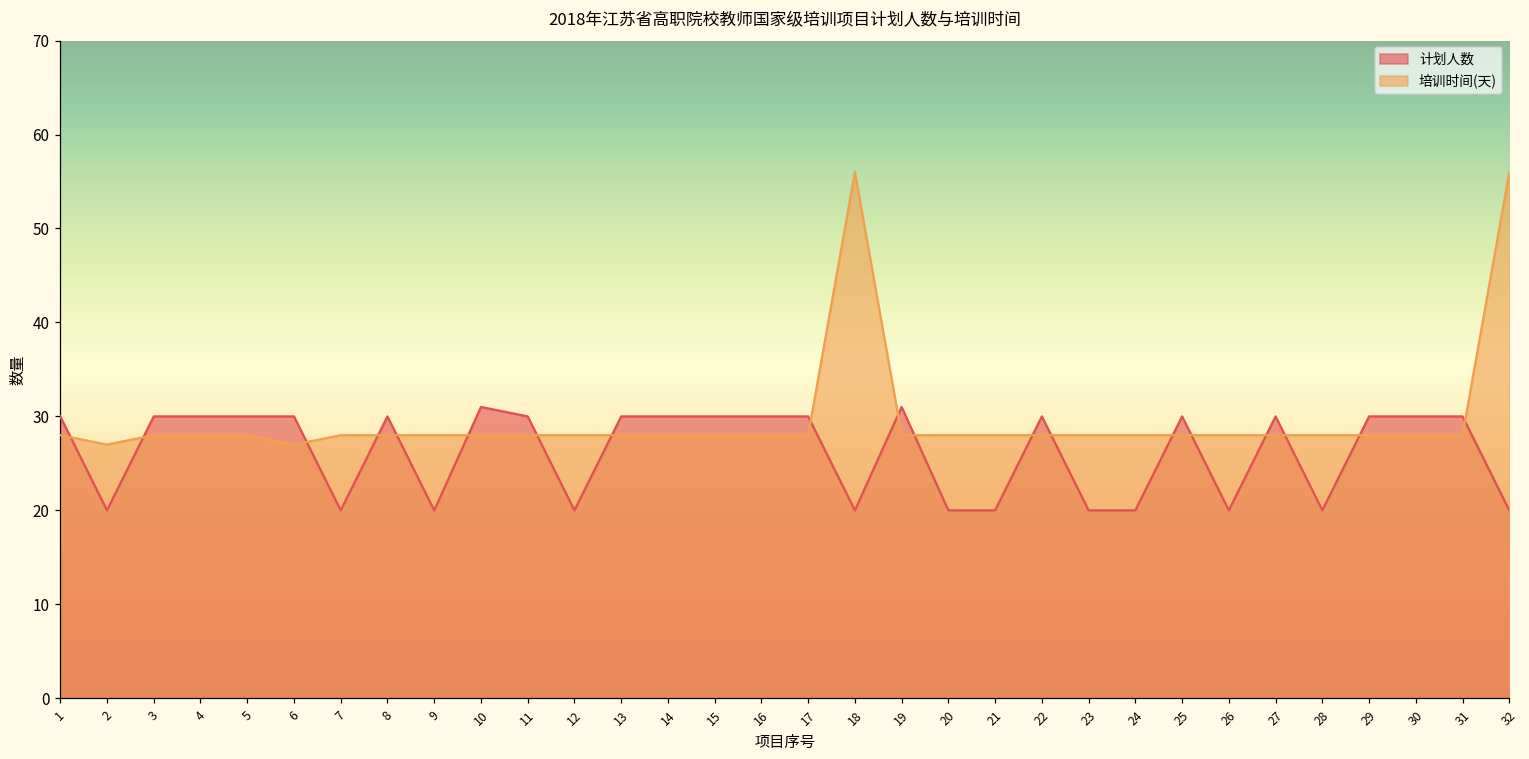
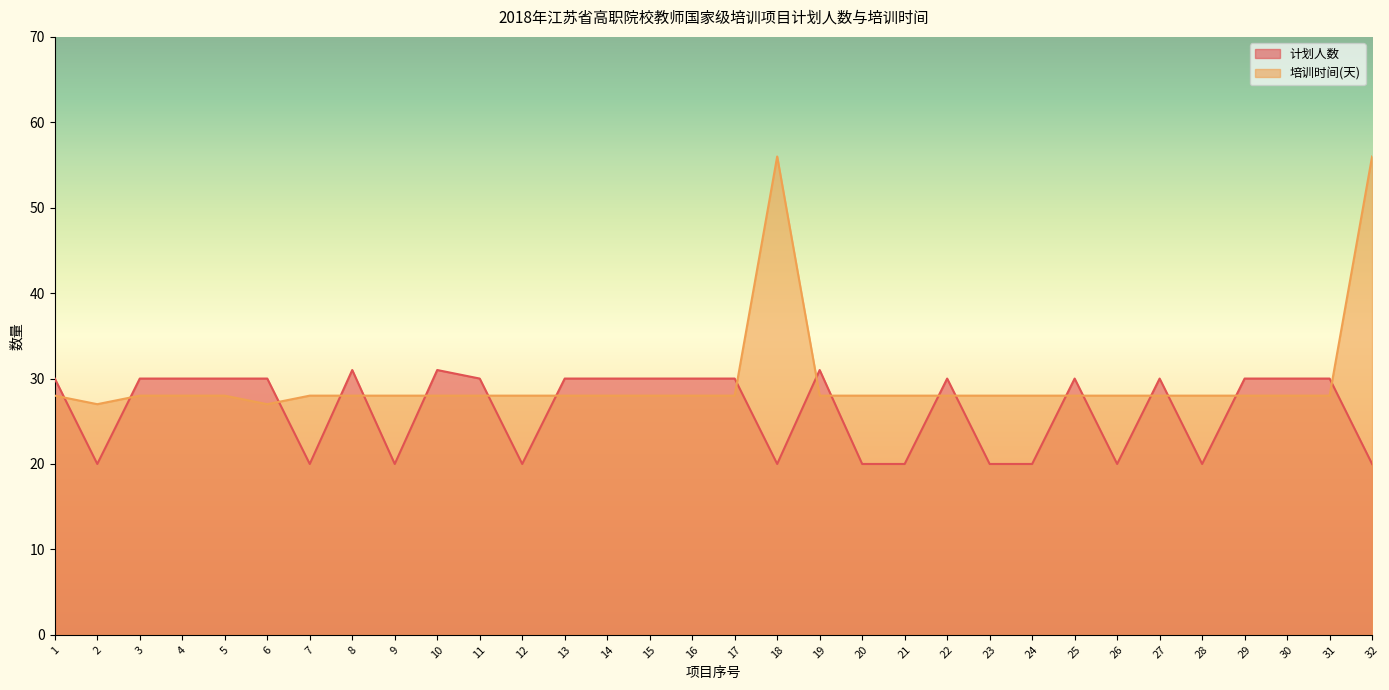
计划人数, 8: 30 -> 31
